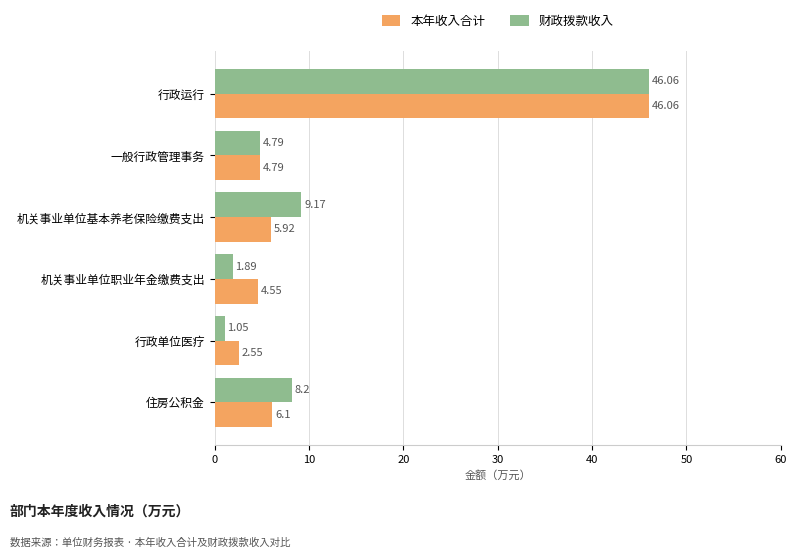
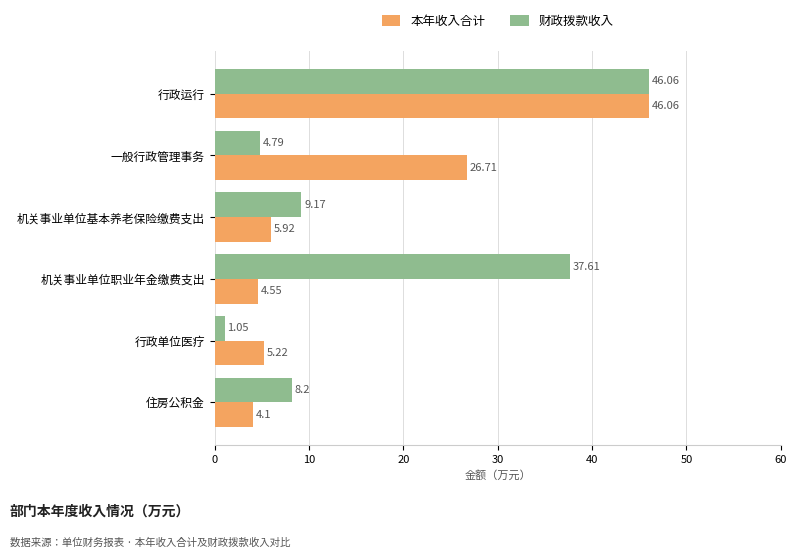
本年收入合计, 一般行政管理事务: 4.79 -> 26.71
财政拨款收入, 机关事业单位职业年金缴费支出: 1.89 -> 37.61
本年收入合计, 行政单位医疗: 2.55 -> 5.22
本年收入合计, 住房公积金: 6.1 -> 4.1
